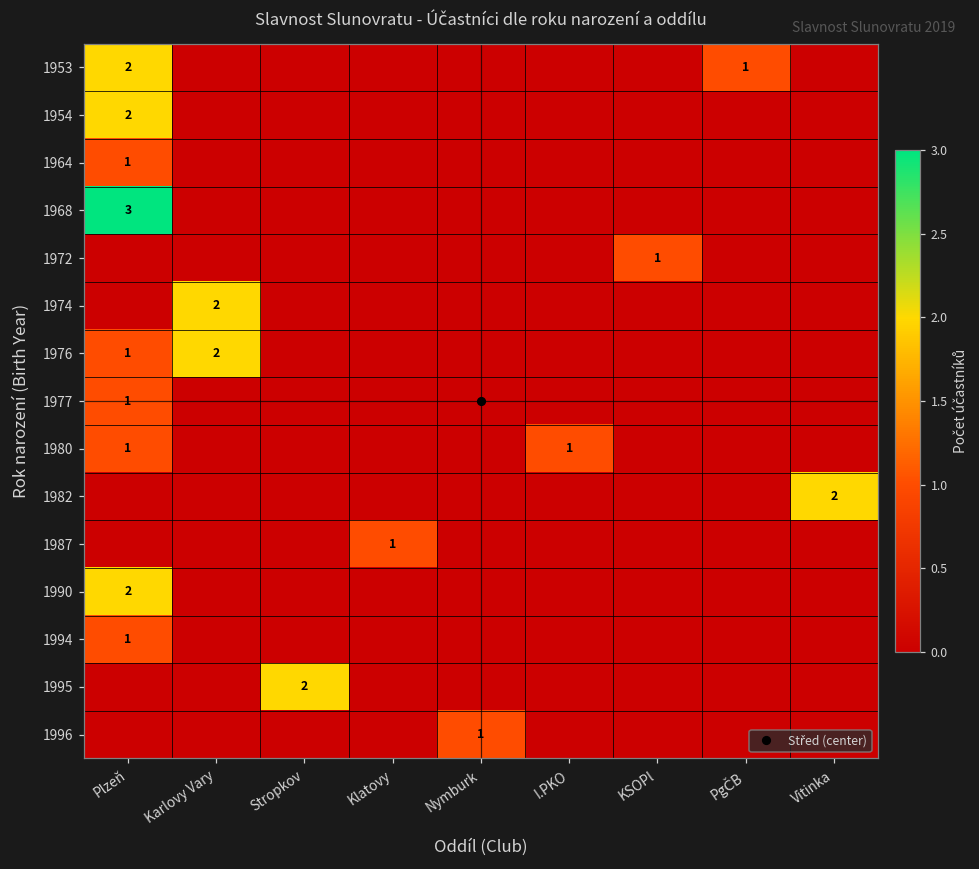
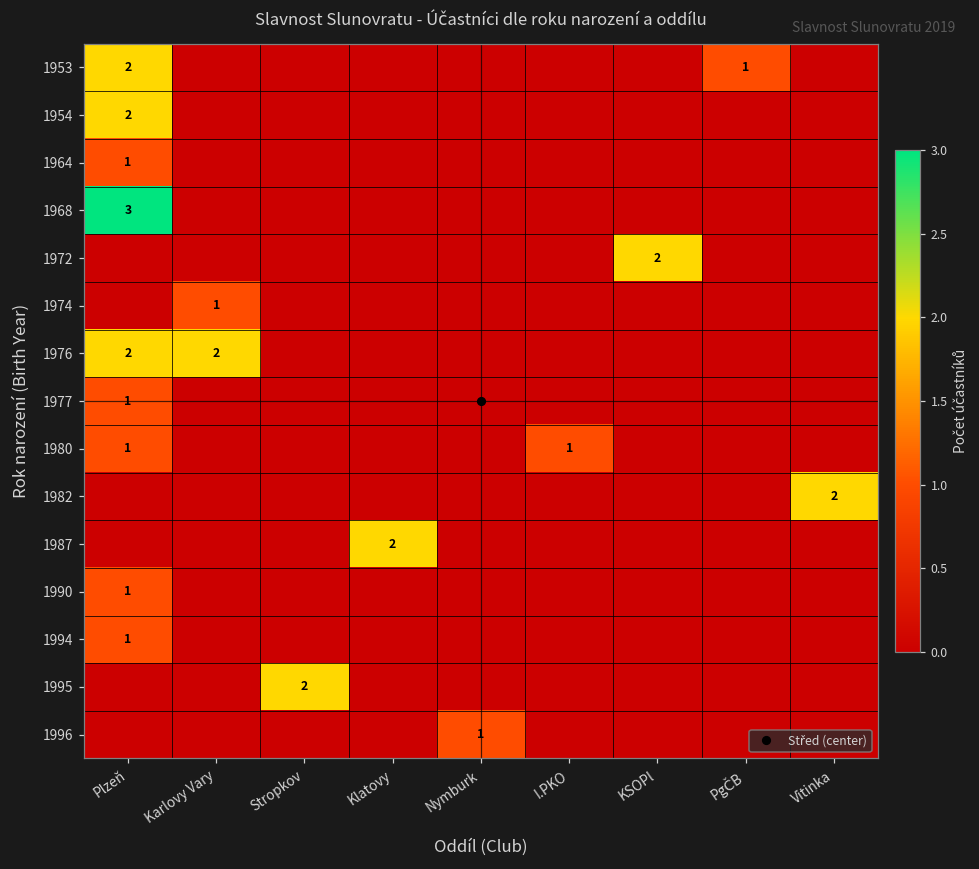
1972, KSOPl: 1 -> 2
1974, Karlovy Vary: 2 -> 1
1976, Plzeň: 1 -> 2
1987, Klatovy: 1 -> 2
1990, Plzeň: 2 -> 1
